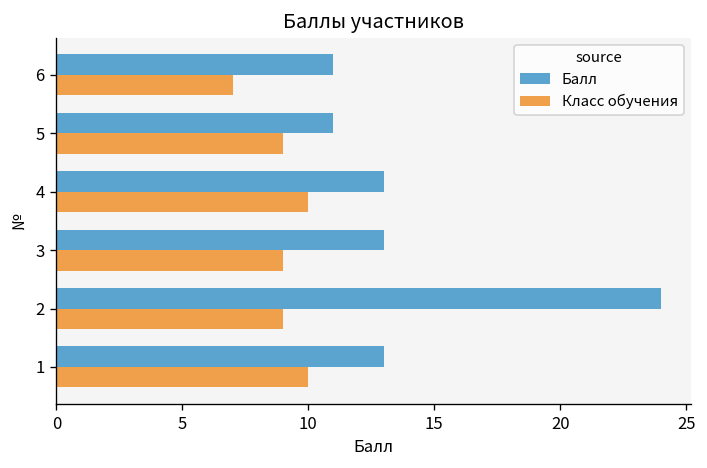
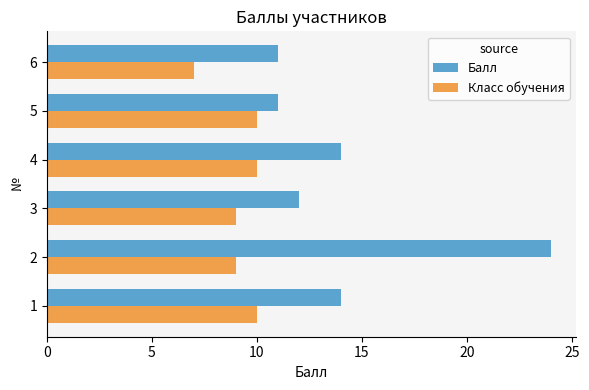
Класс обучения, 5: 9 -> 10
Балл, 4: 13 -> 14
Балл, 3: 13 -> 12
Балл, 1: 13 -> 14
